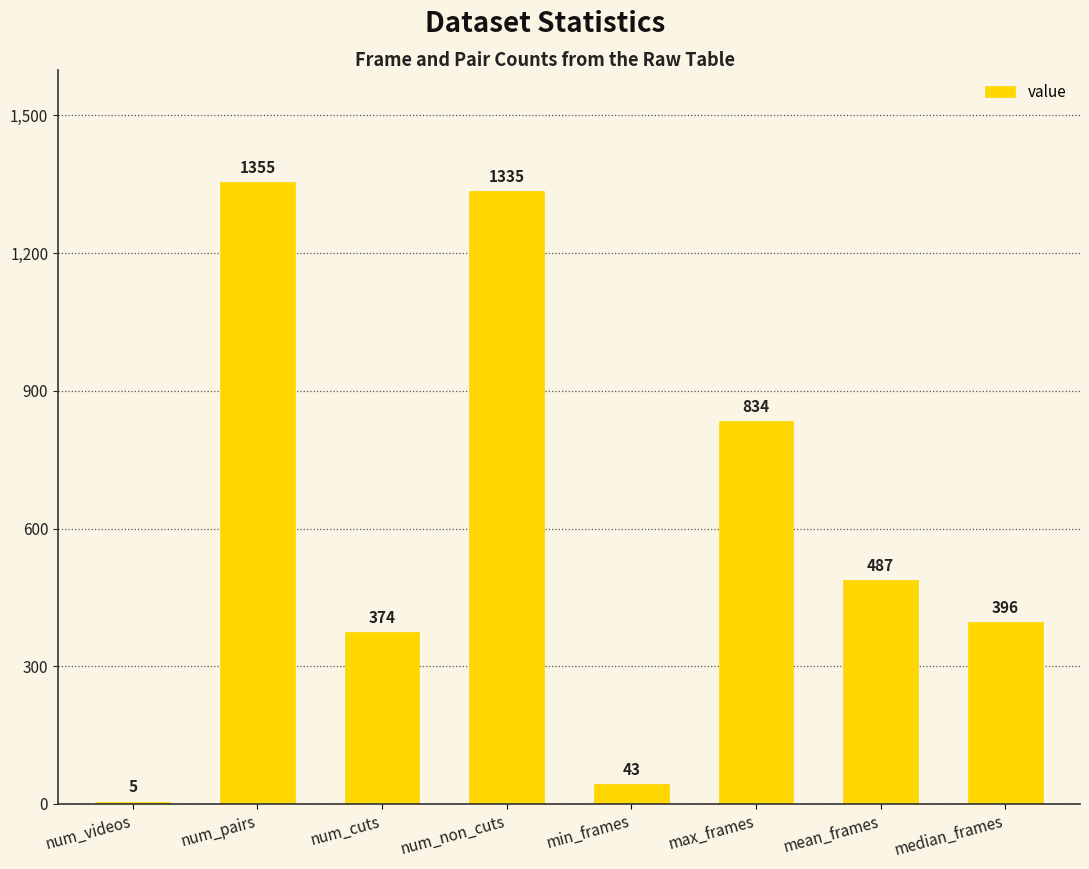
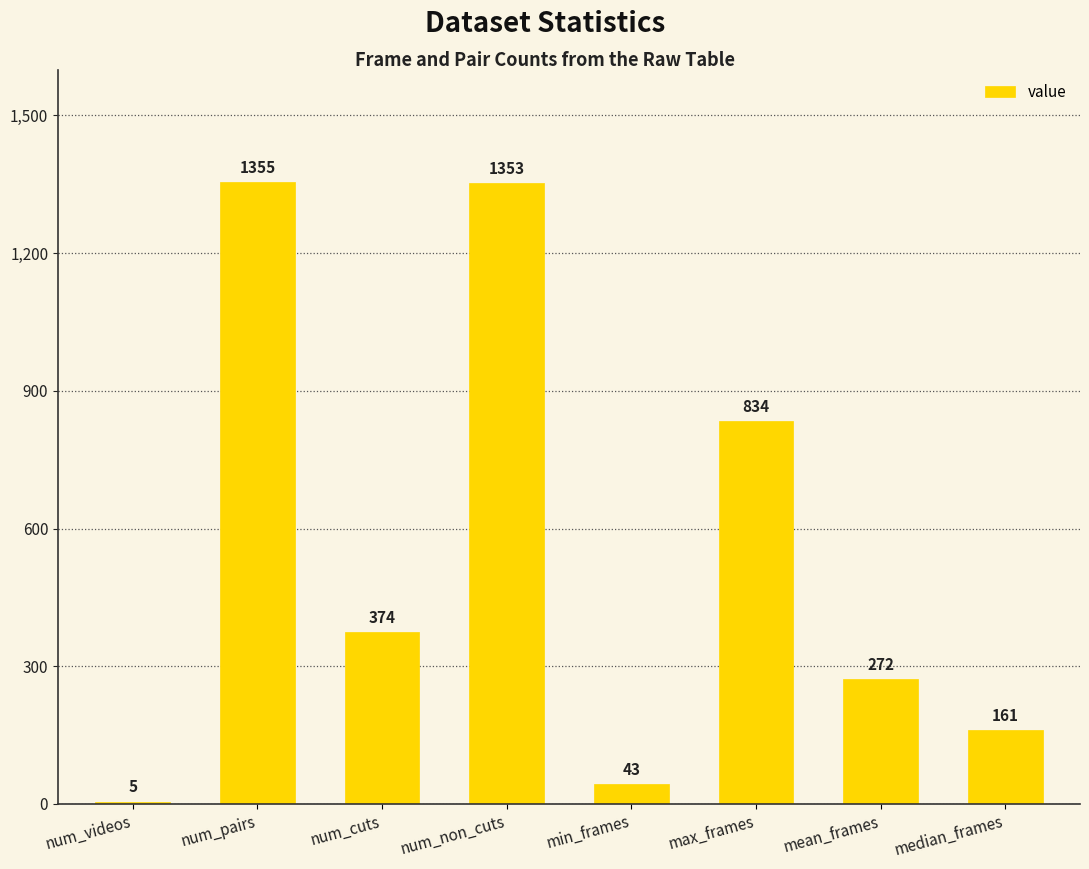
num_non_cuts: 1335 -> 1353
mean_frames: 487 -> 272
median_frames: 396 -> 161
